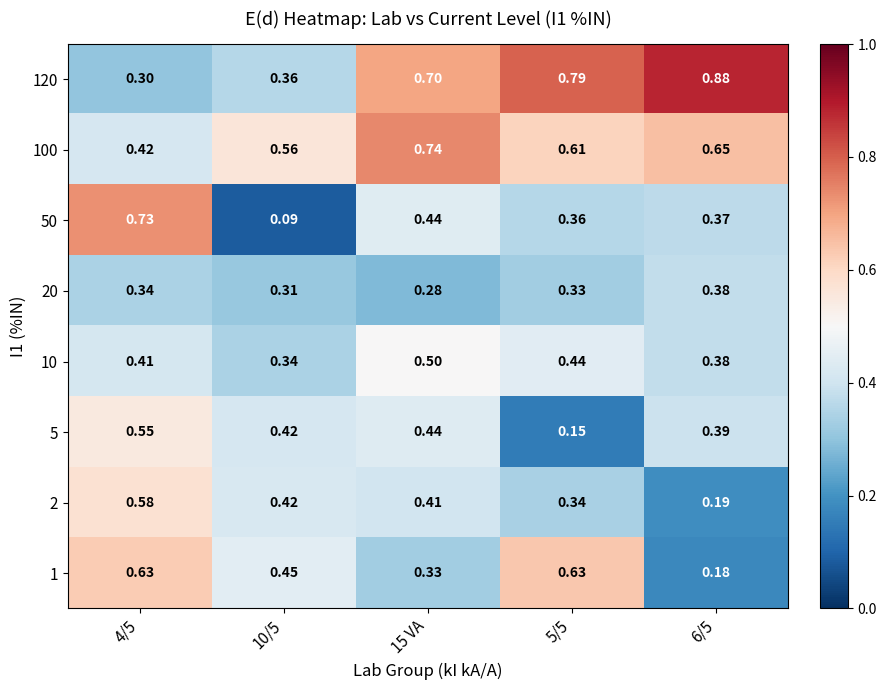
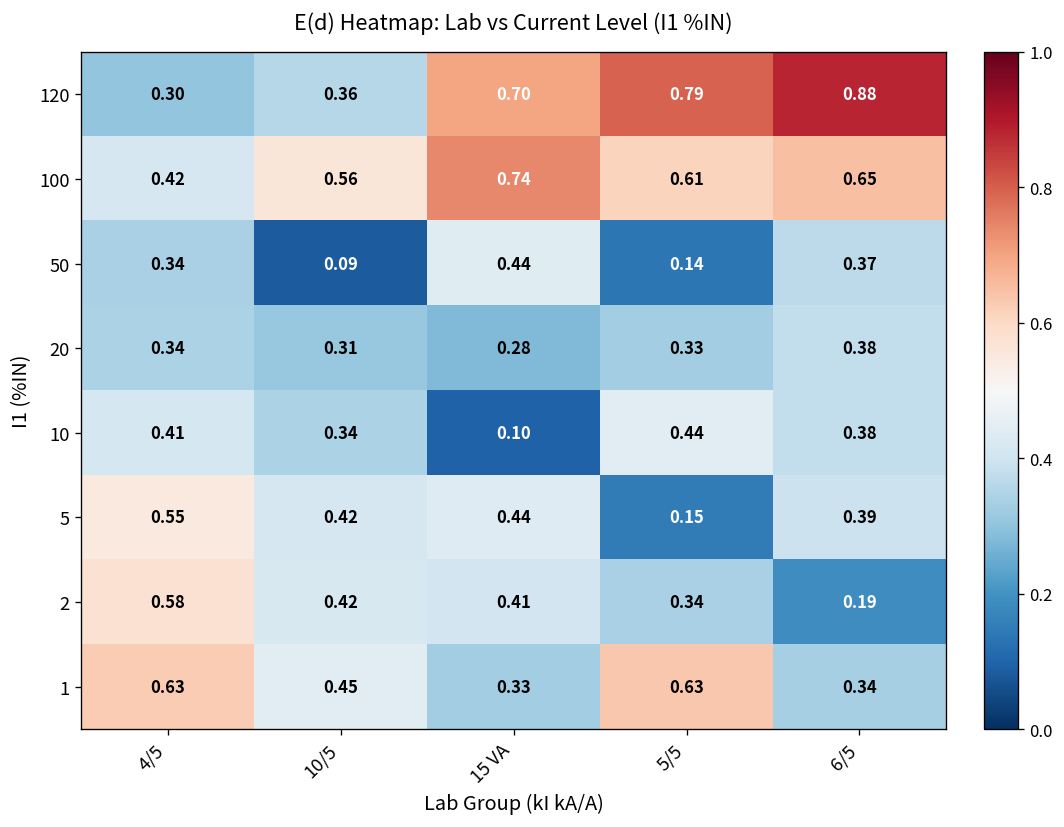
50, 4/5: 0.73 -> 0.34
50, 5/5: 0.36 -> 0.14
10, 15 VA: 0.50 -> 0.10
1, 6/5: 0.18 -> 0.34
